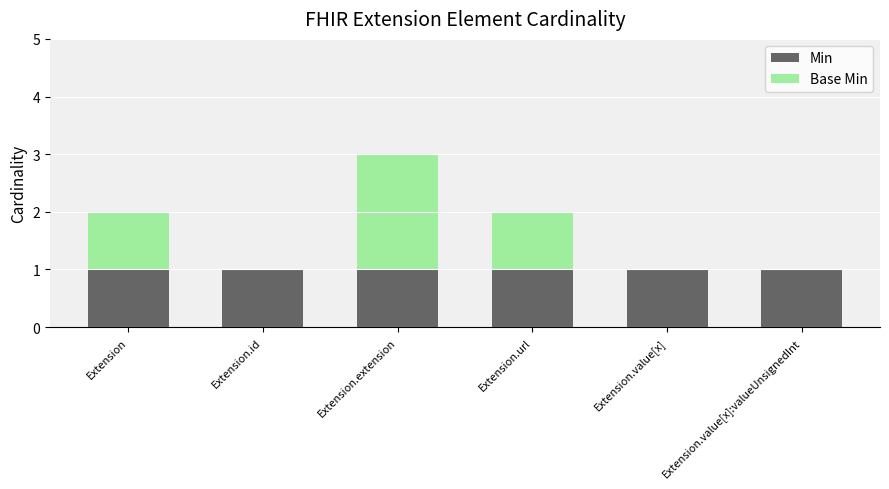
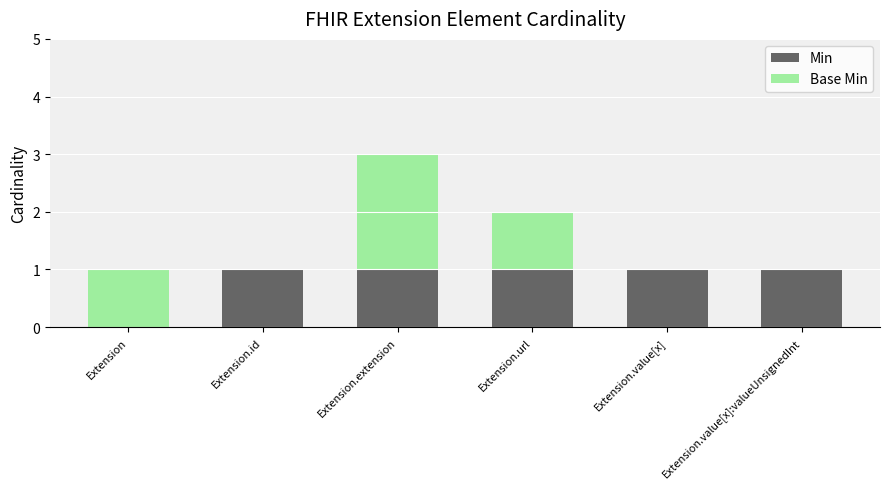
Min, Extension: 1 -> 0
